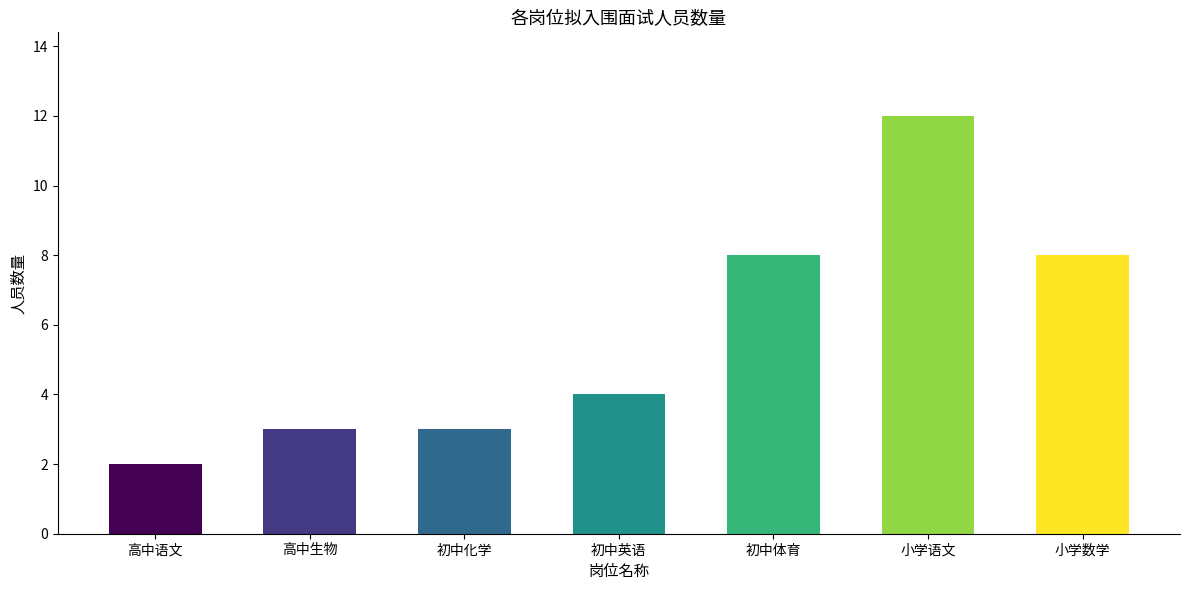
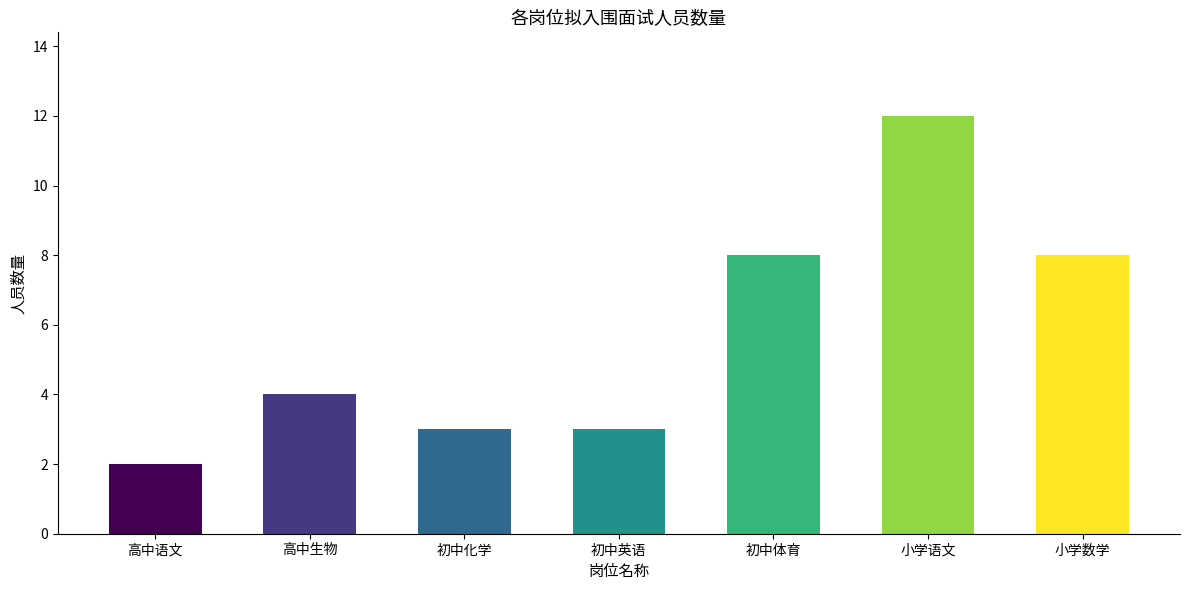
高中生物: 3 -> 4
初中英语: 4 -> 3
